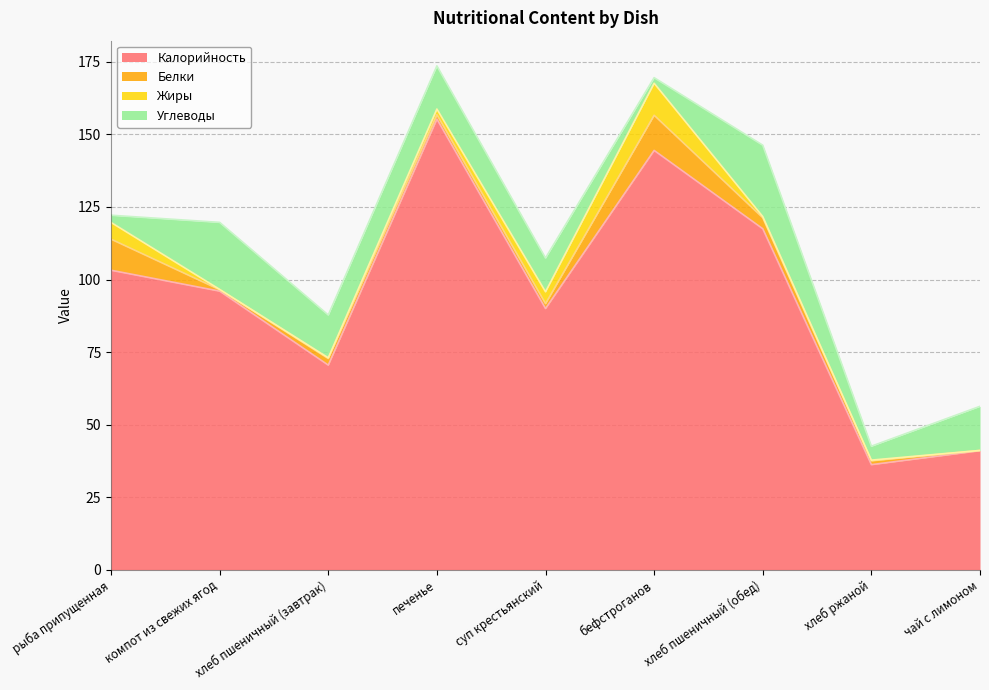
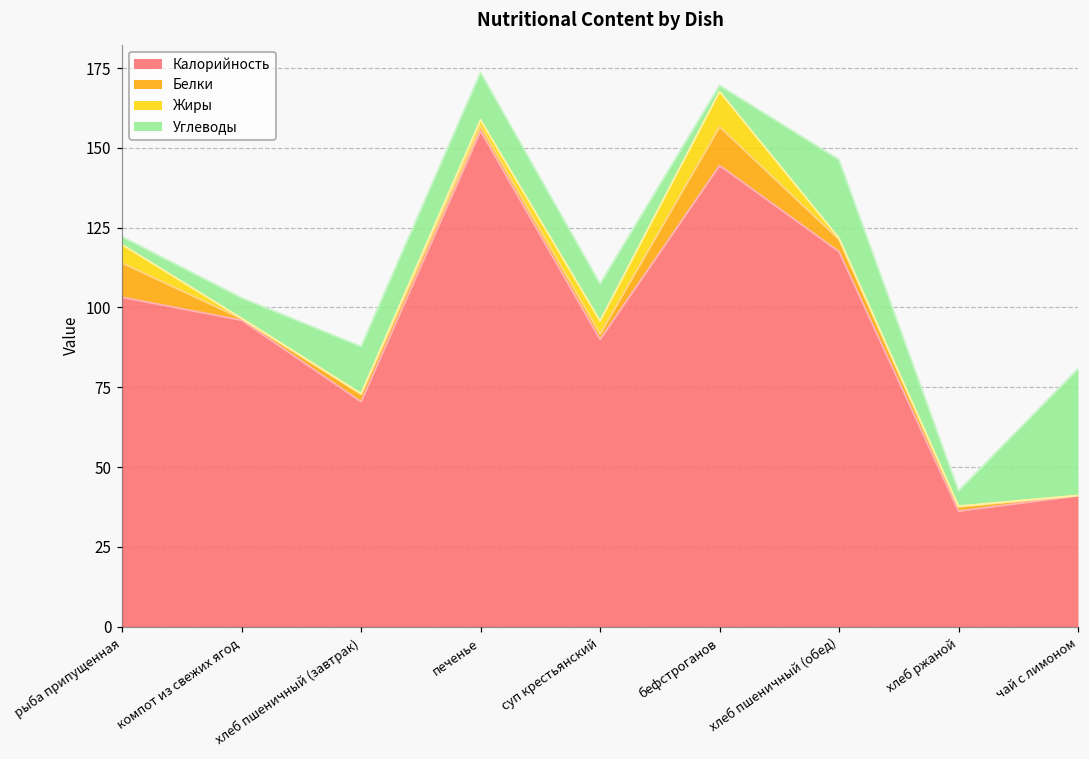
Углеводы, компот из свежих ягод: 23 -> 6
Углеводы, чай с лимоном: 15 -> 40
